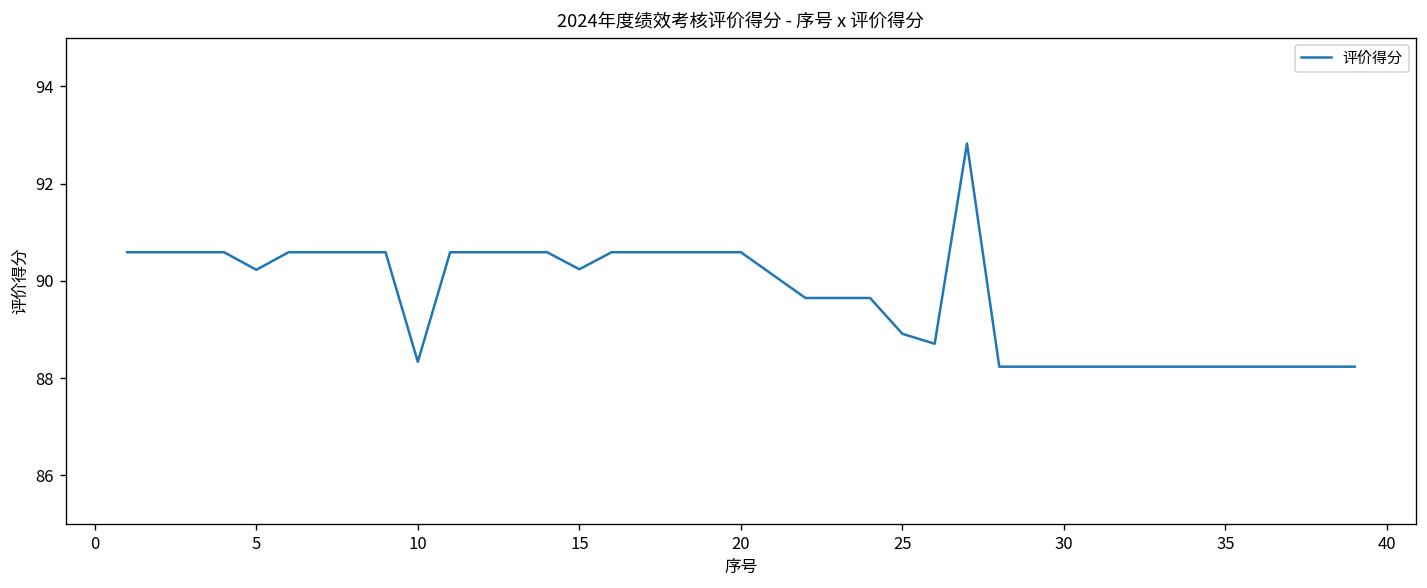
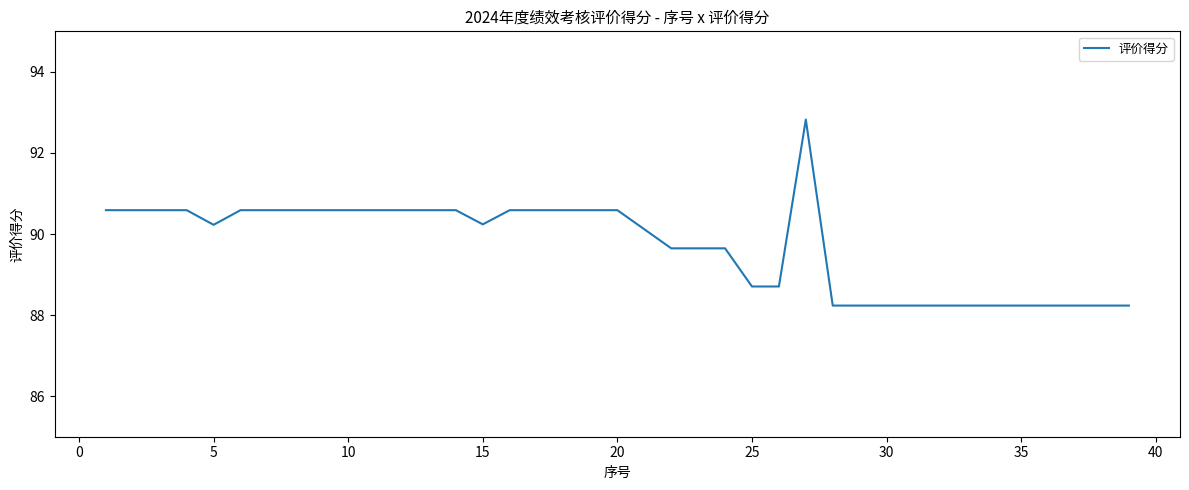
10: 88.3 -> 90.6
25: 88.9 -> 88.7
